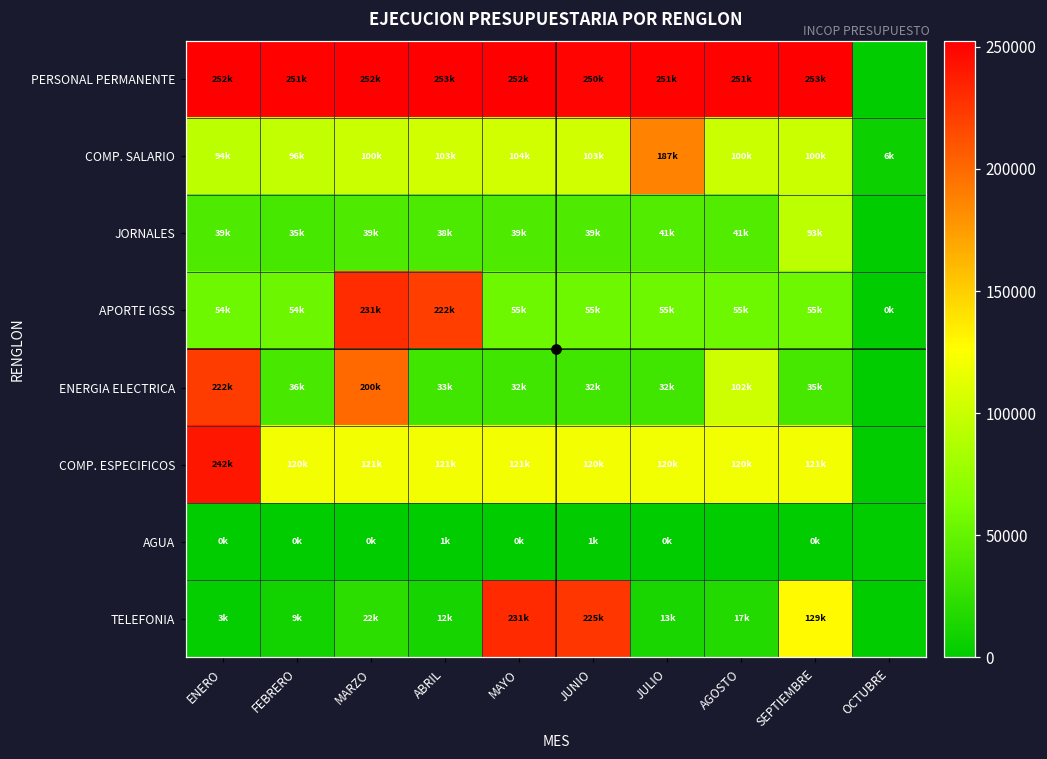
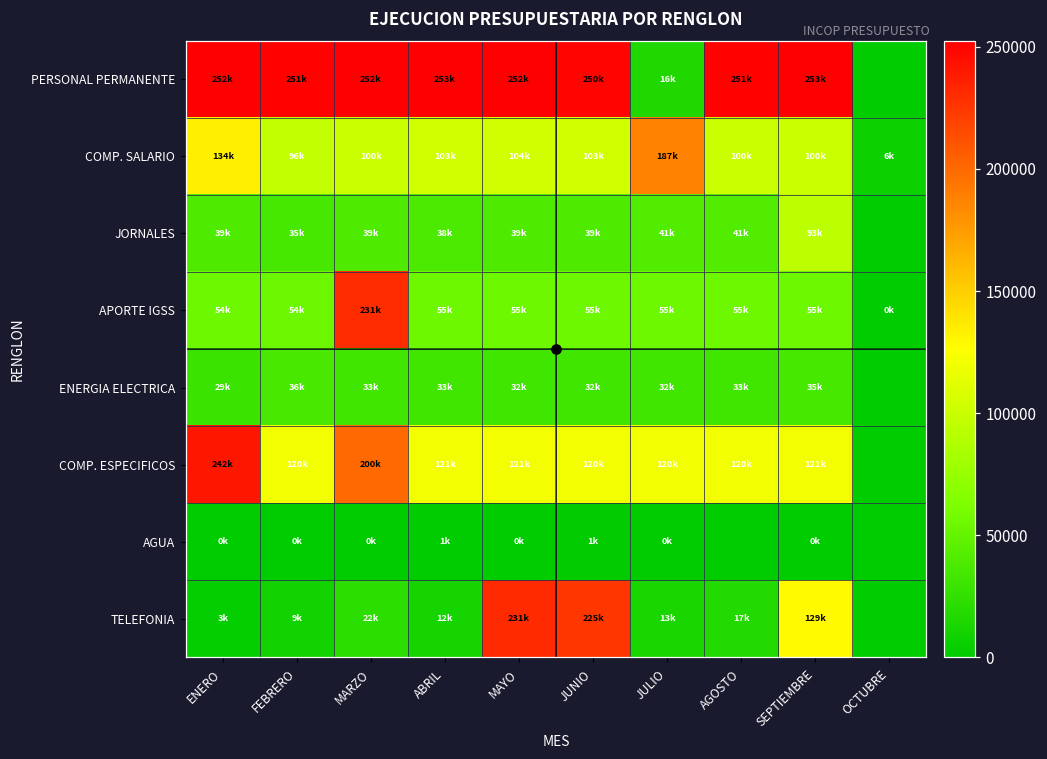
PERSONAL PERMANENTE, JULIO: 251k -> 16k
COMP. SALARIO, ENERO: 94k -> 134k
APORTE IGSS, ABRIL: 222k -> 55k
ENERGIA ELECTRICA, ENERO: 222k -> 29k
ENERGIA ELECTRICA, MARZO: 200k -> 33k
ENERGIA ELECTRICA, AGOSTO: 102k -> 33k
COMP. ESPECIFICOS, MARZO: 121k -> 200k
